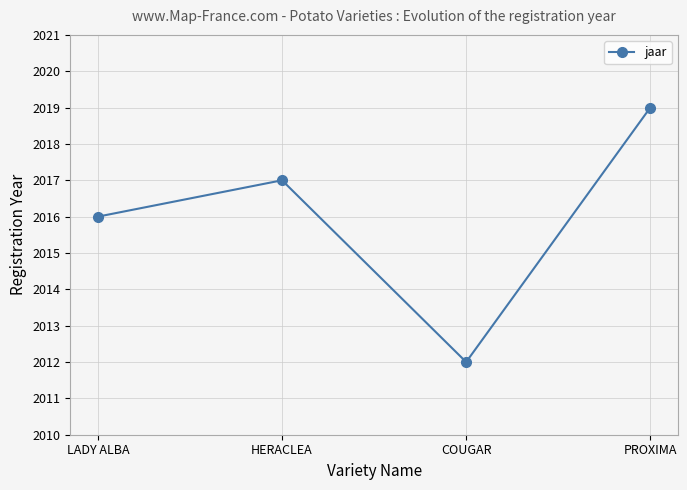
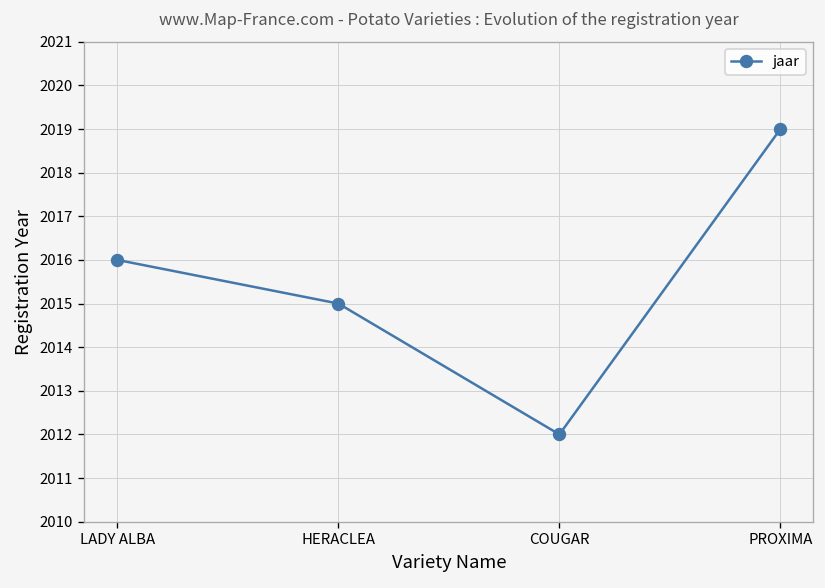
HERACLEA: 2017 -> 2015
